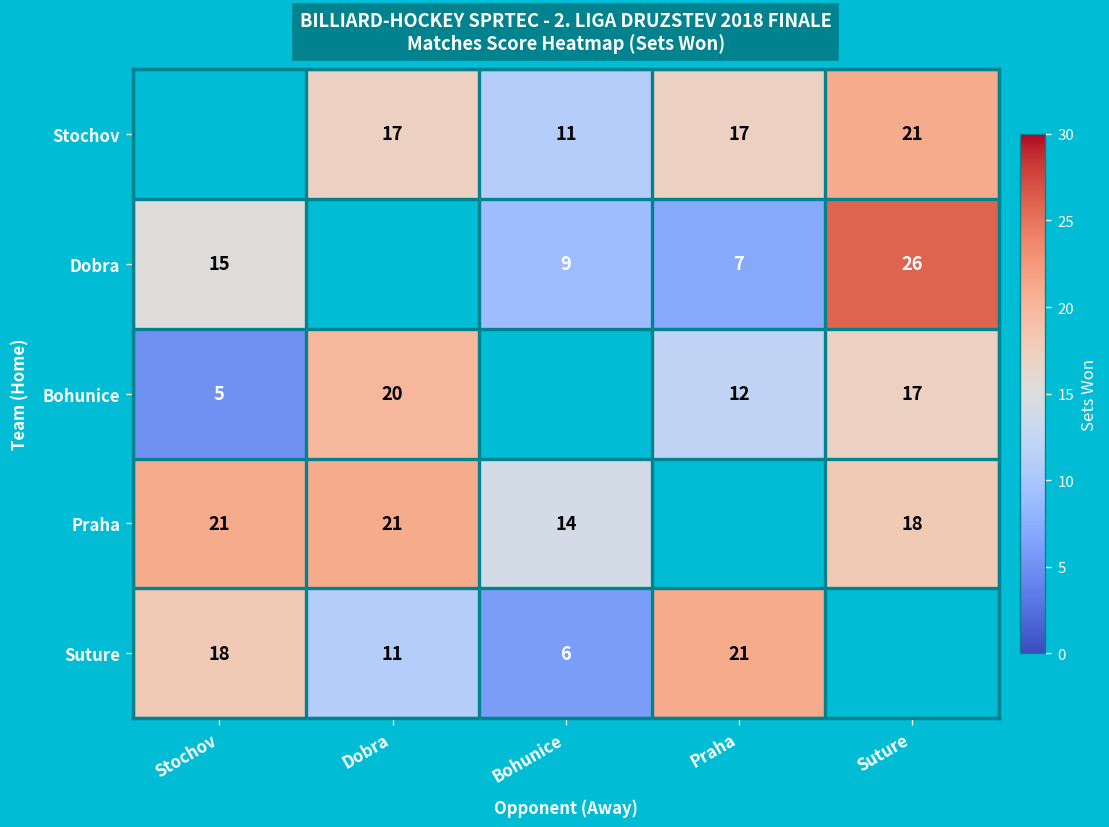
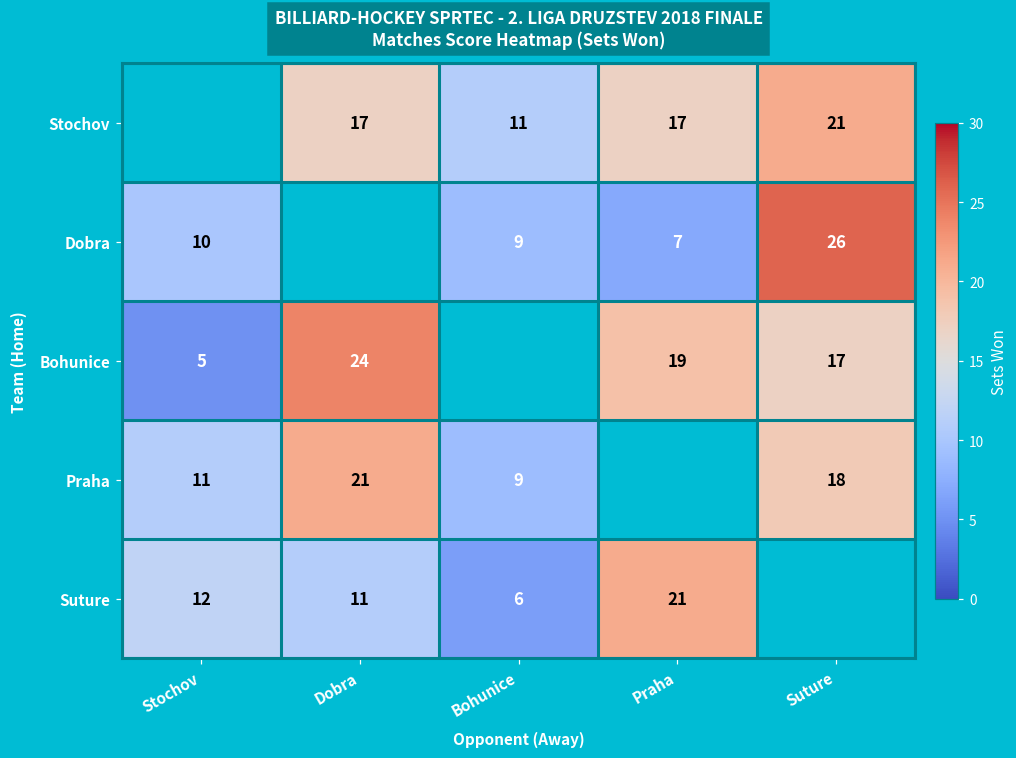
Dobra, Stochov: 15 -> 10
Bohunice, Dobra: 20 -> 24
Bohunice, Praha: 12 -> 19
Praha, Stochov: 21 -> 11
Praha, Bohunice: 14 -> 9
Suture, Stochov: 18 -> 12
